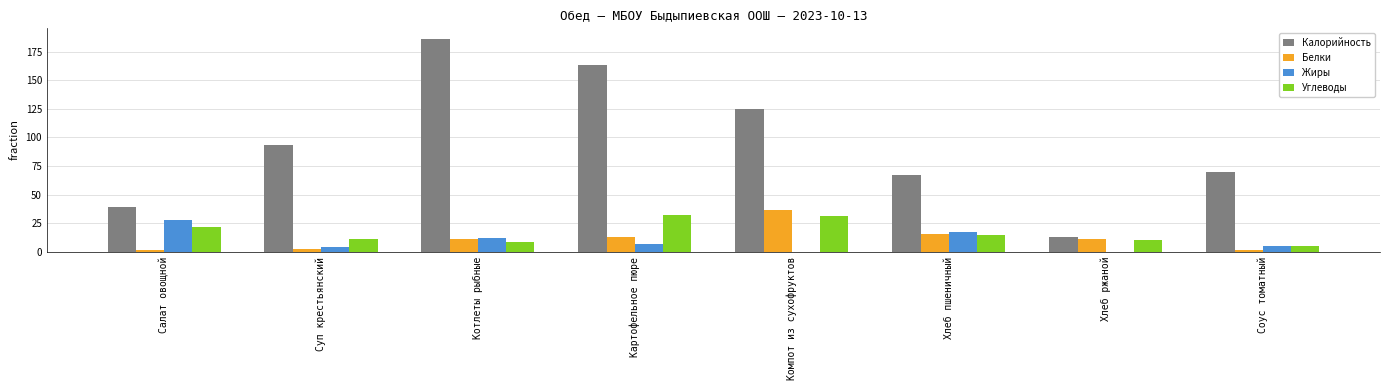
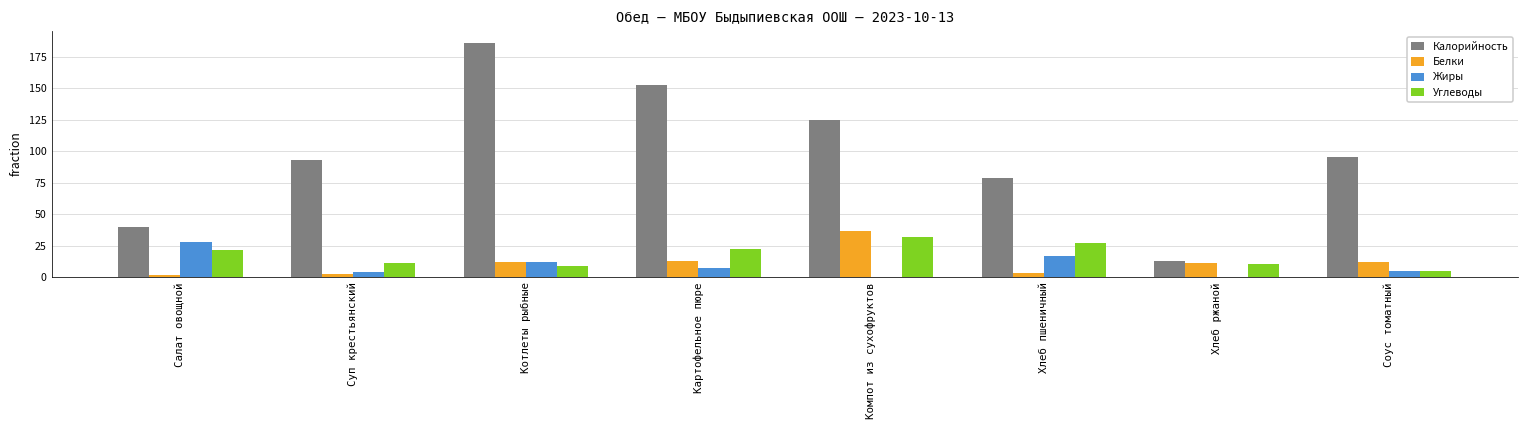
Калорийность, Картофельное пюре: 164 -> 153
Углеводы, Картофельное пюре: 32 -> 22
Калорийность, Хлеб пшеничный: 67 -> 79
Белки, Хлеб пшеничный: 15 -> 3
Углеводы, Хлеб пшеничный: 15 -> 27
Калорийность, Соус томатный: 70 -> 95
Белки, Соус томатный: 1 -> 12
